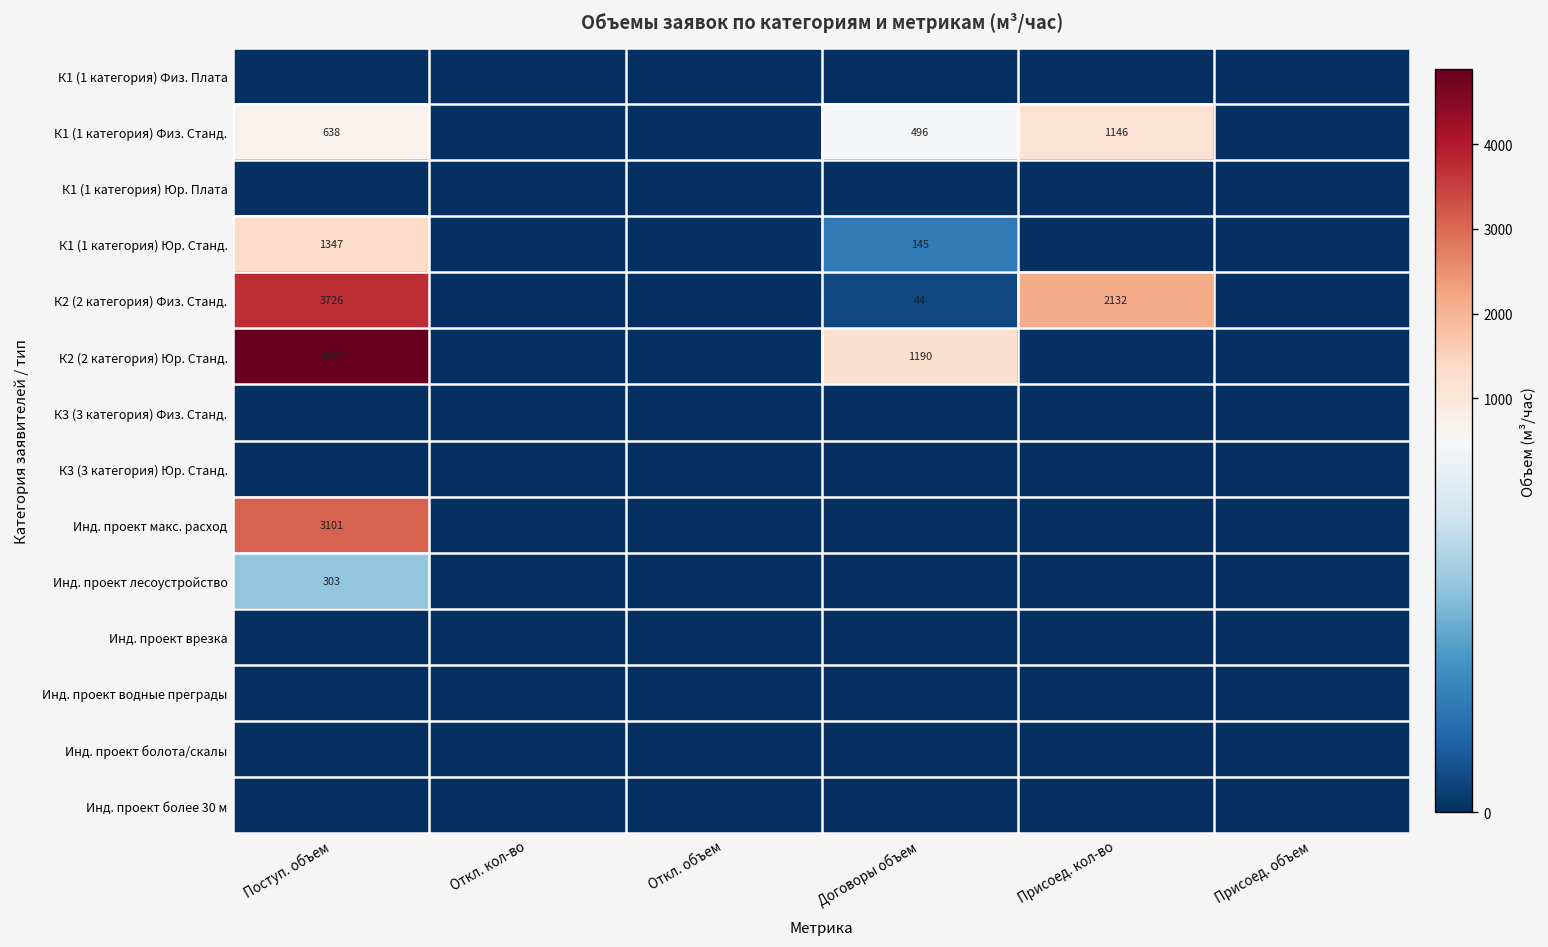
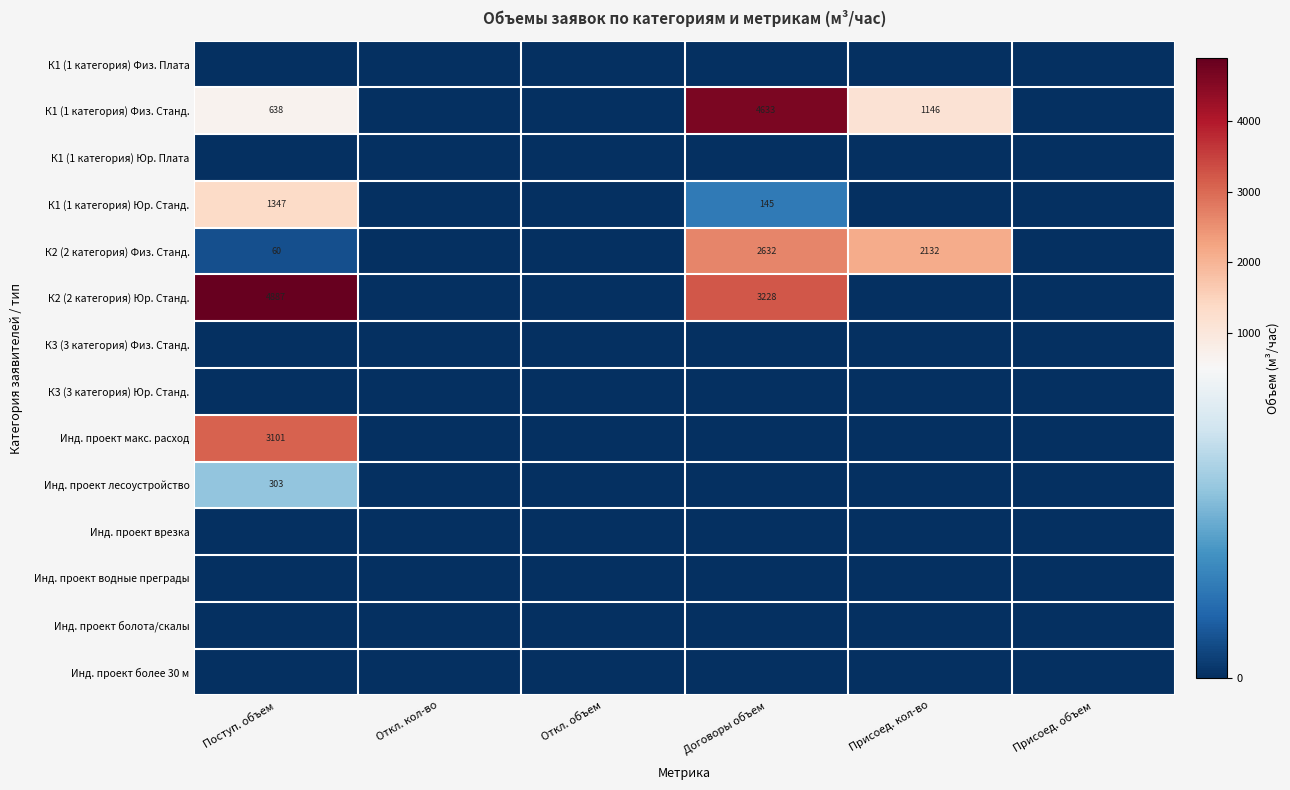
К1 (1 категория) Физ. Станд., Договоры объем: 496 -> 4633
К2 (2 категория) Физ. Станд., Поступ. объем: 3726 -> 60
К2 (2 категория) Физ. Станд., Договоры объем: 44 -> 2632
К2 (2 категория) Юр. Станд., Договоры объем: 1190 -> 3228
